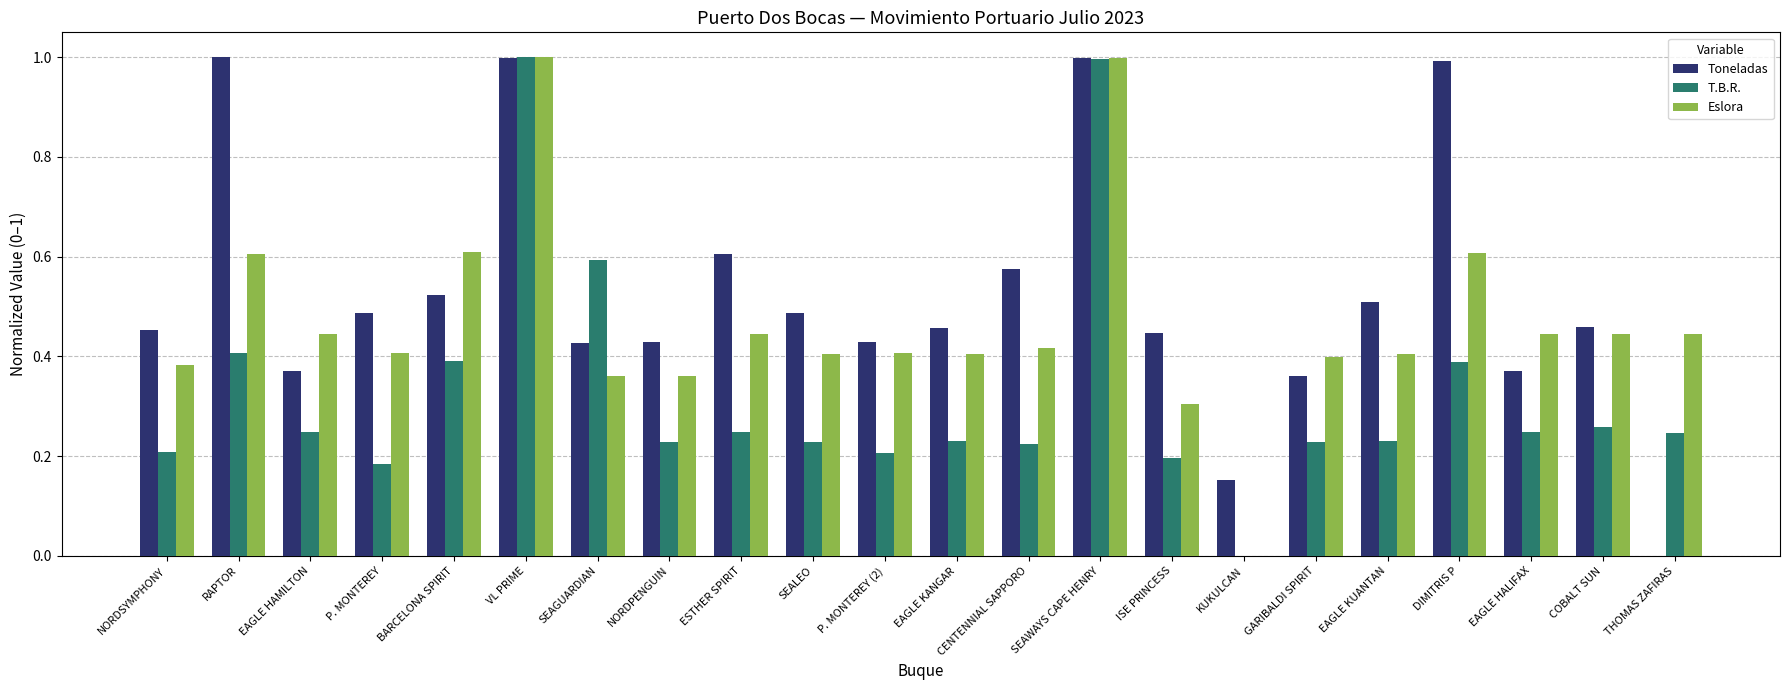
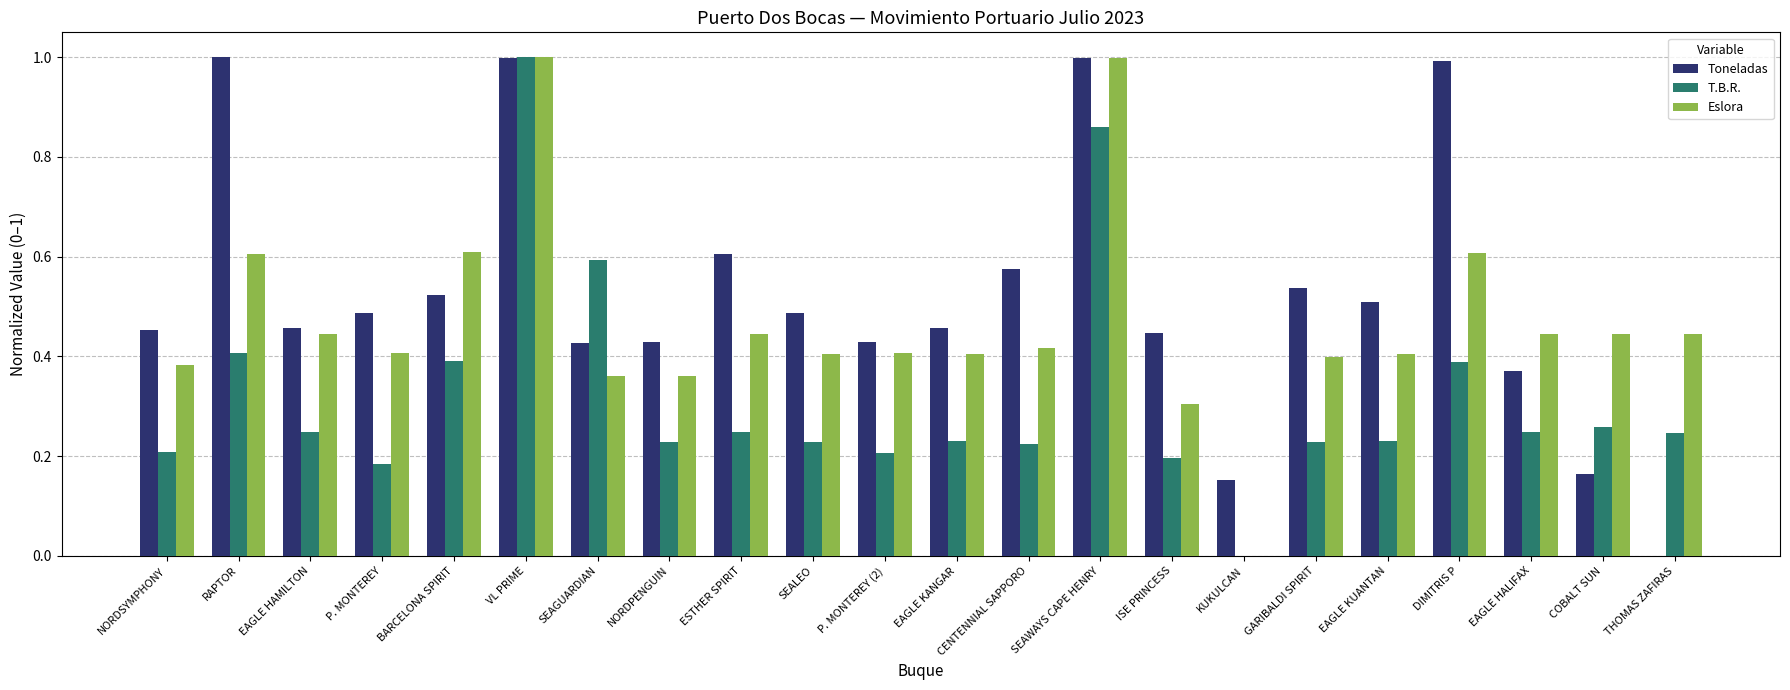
Toneladas, EAGLE HAMILTON: 0.37 -> 0.46
T.B.R., SEAWAYS CAPE HENRY: 1.00 -> 0.86
Toneladas, GARIBALDI SPIRIT: 0.36 -> 0.54
Toneladas, COBALT SUN: 0.46 -> 0.16
